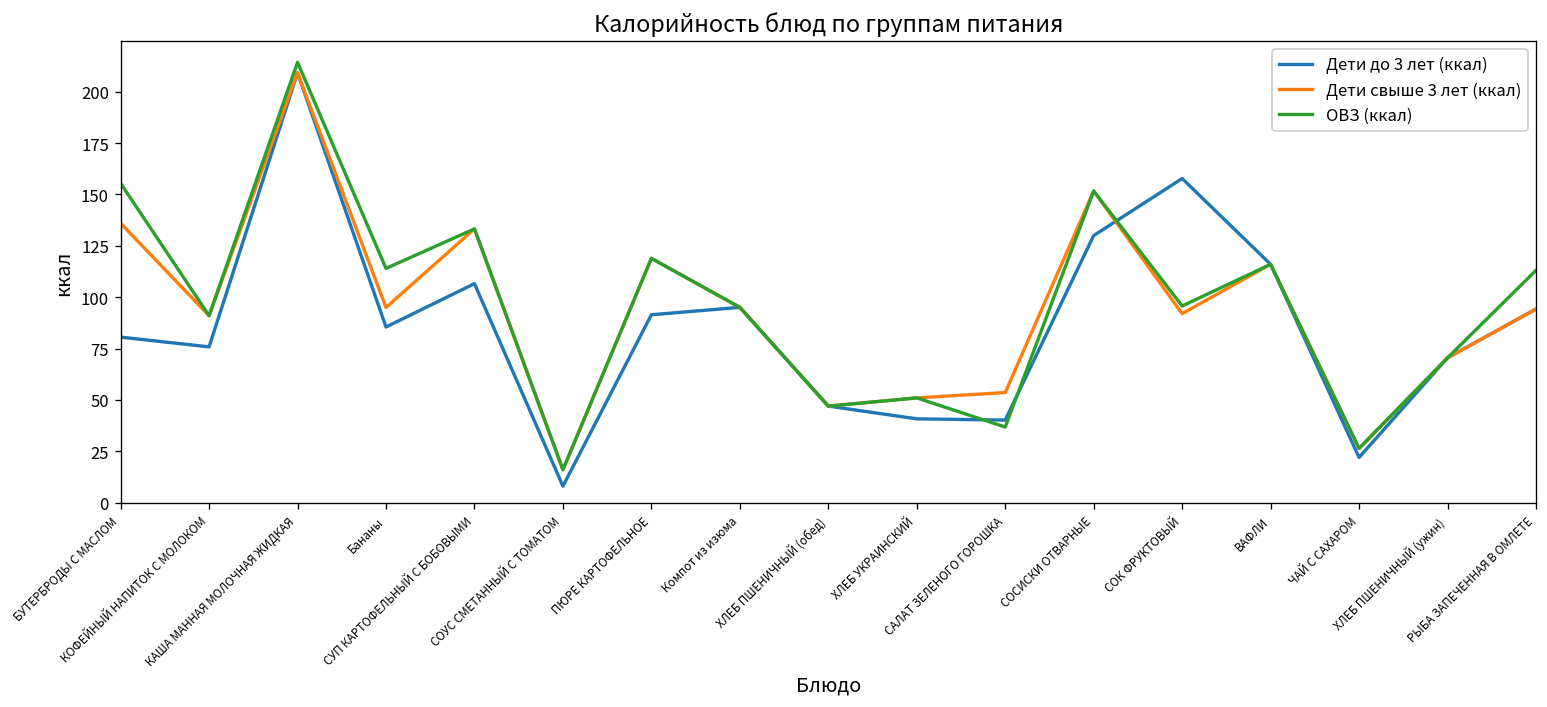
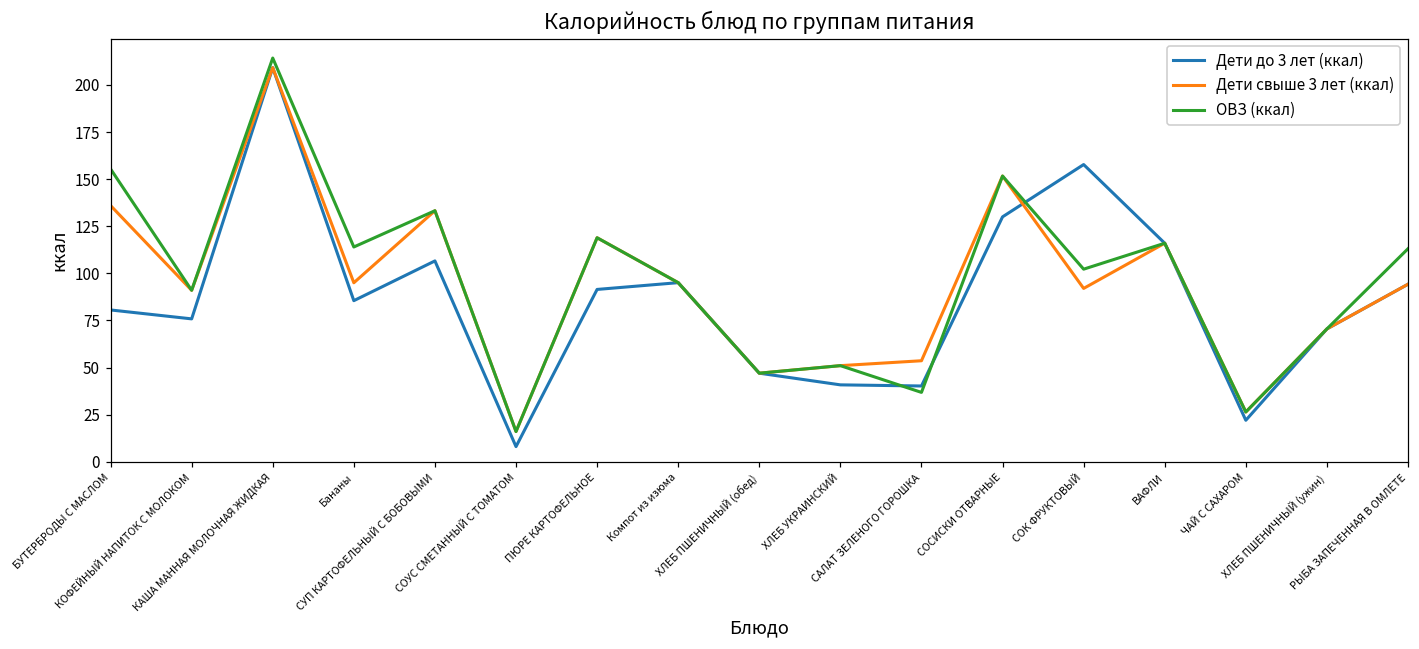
ОВЗ (ккал), СОК ФРУКТОВЫЙ: 96 -> 102
